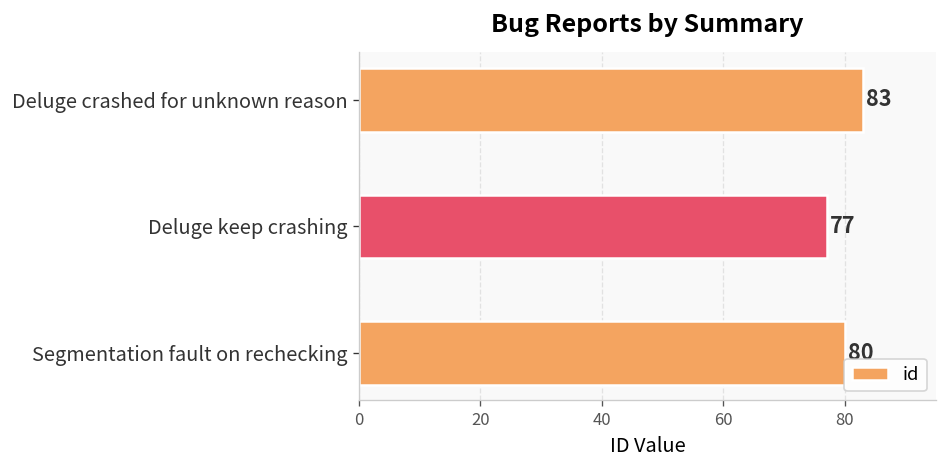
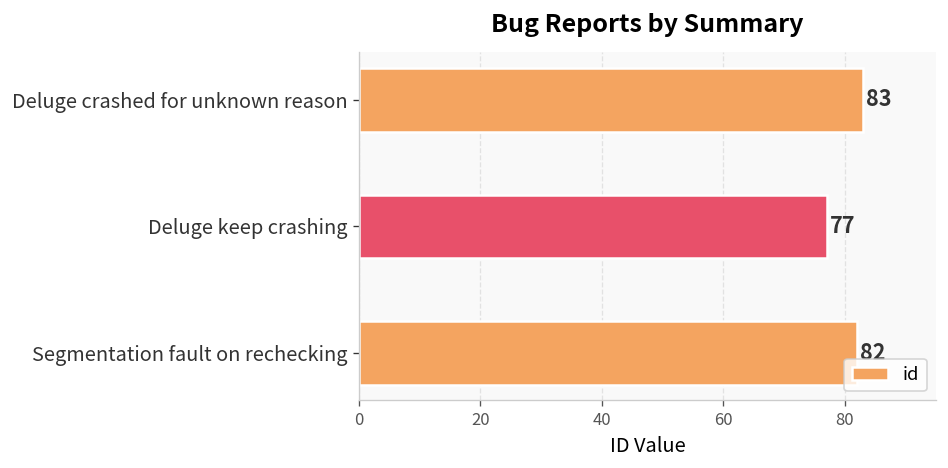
Segmentation fault on rechecking: 80 -> 82
